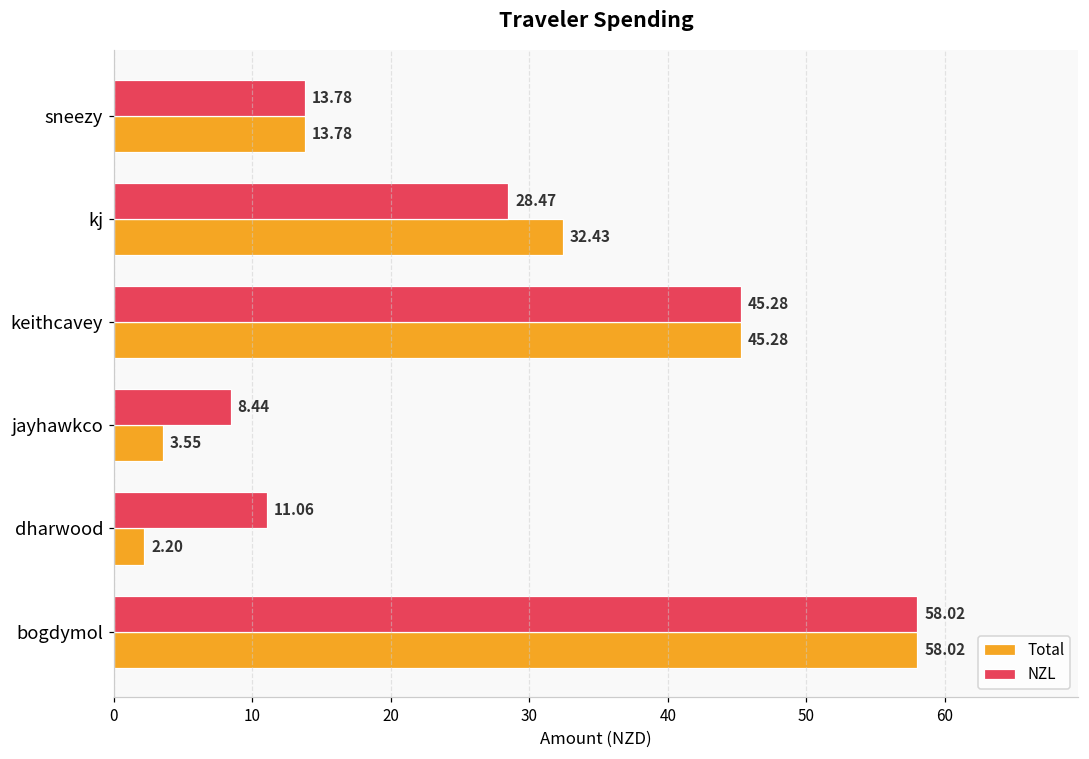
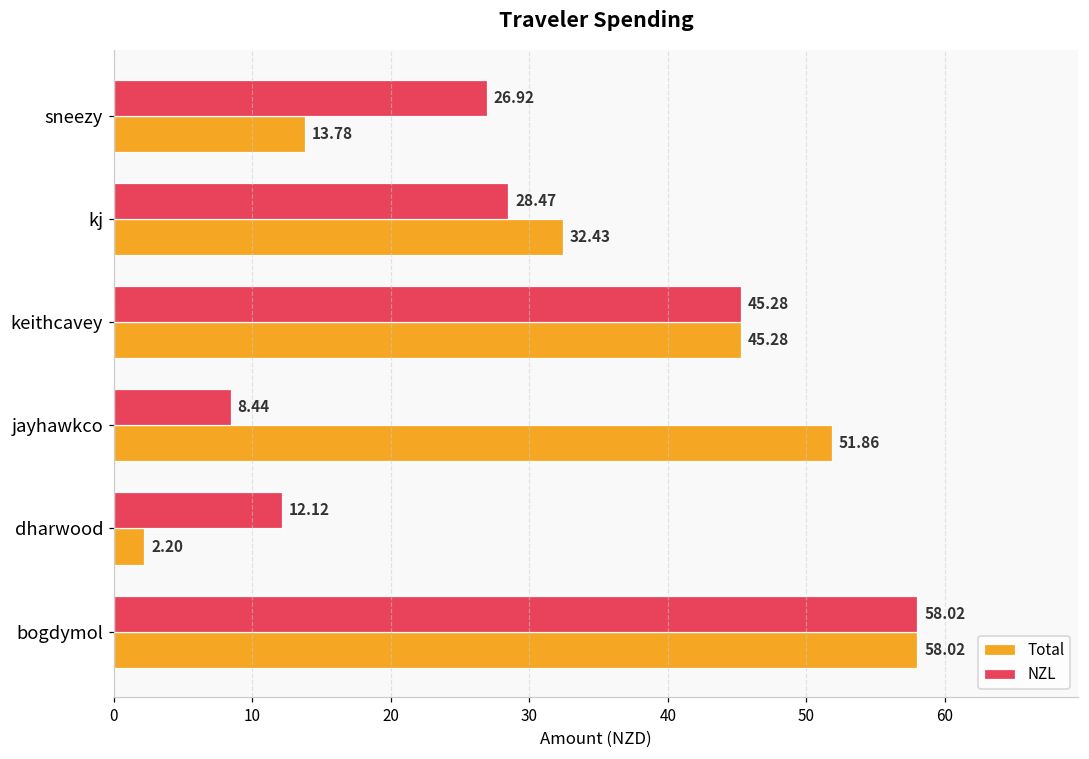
NZL, sneezy: 13.78 -> 26.92
Total, jayhawkco: 3.55 -> 51.86
NZL, dharwood: 11.06 -> 12.12
